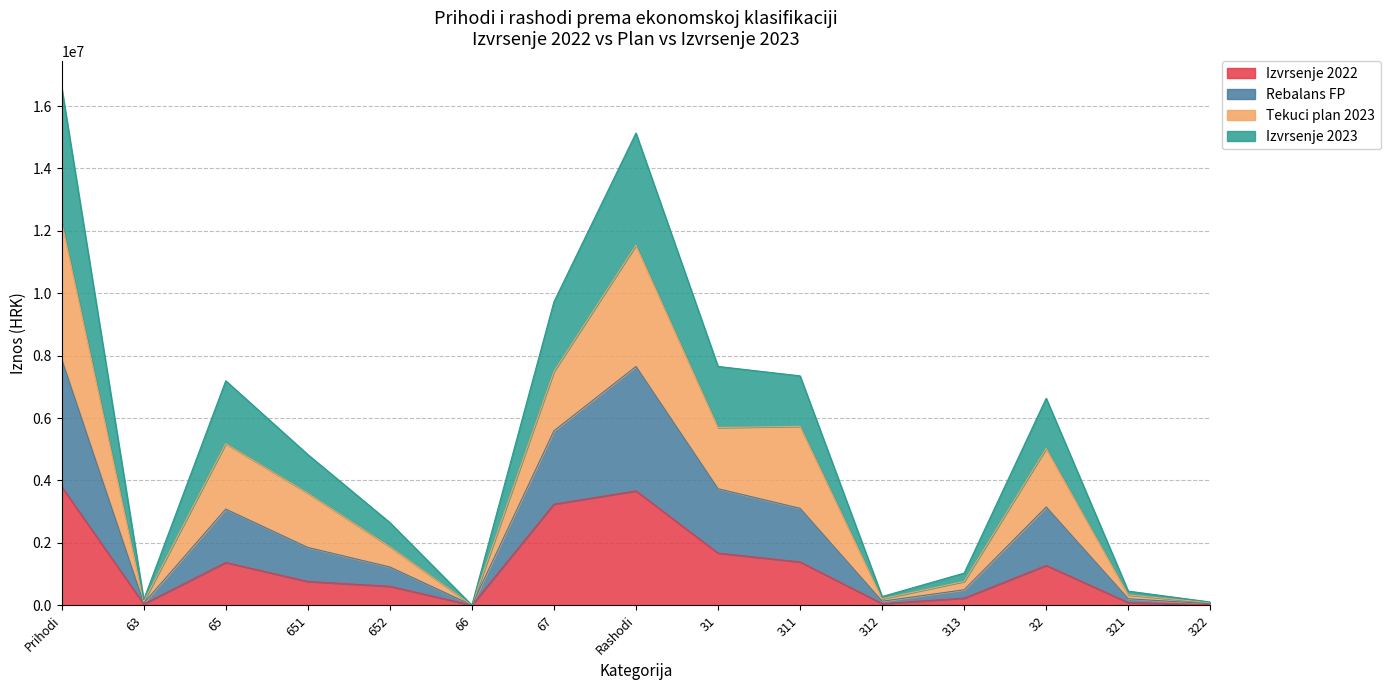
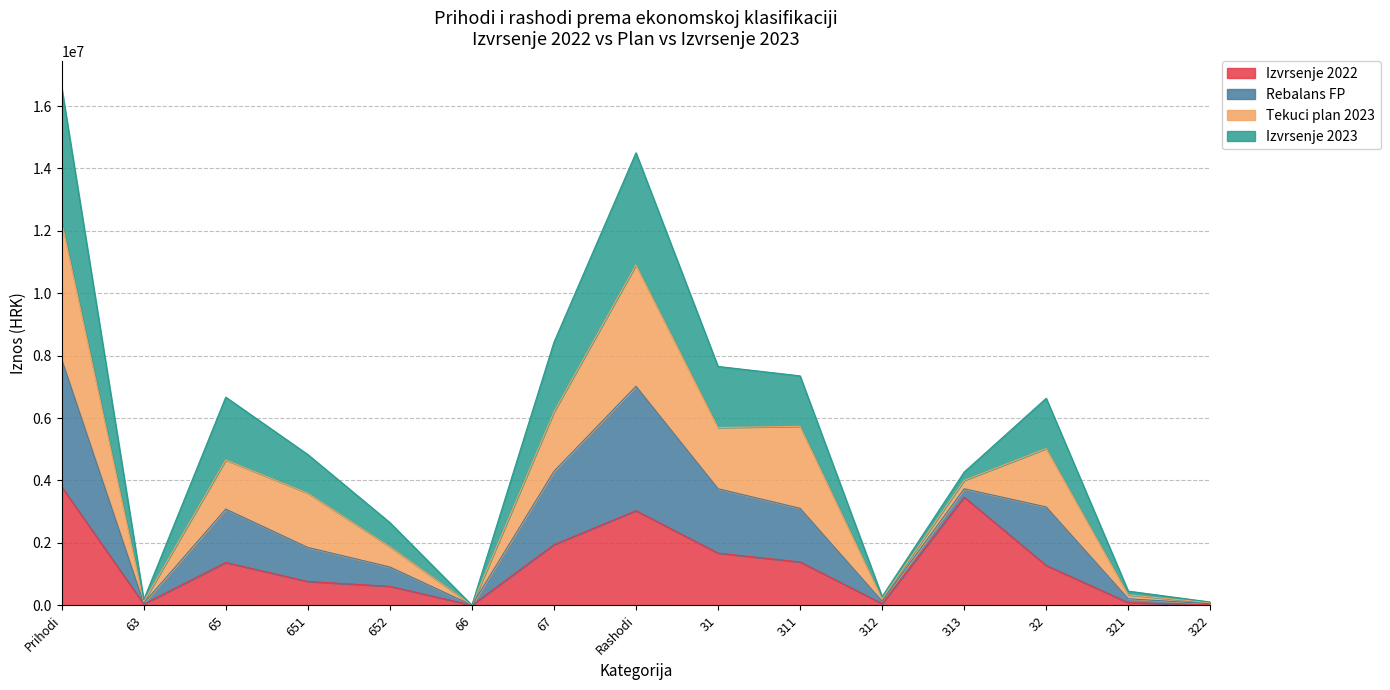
Tekuci plan 2023, 65: 2100000 -> 1600000
Izvrsenje 2022, 67: 3200000 -> 1900000
Izvrsenje 2022, Rashodi: 3700000 -> 3000000
Izvrsenje 2022, 313: 200000 -> 3500000
